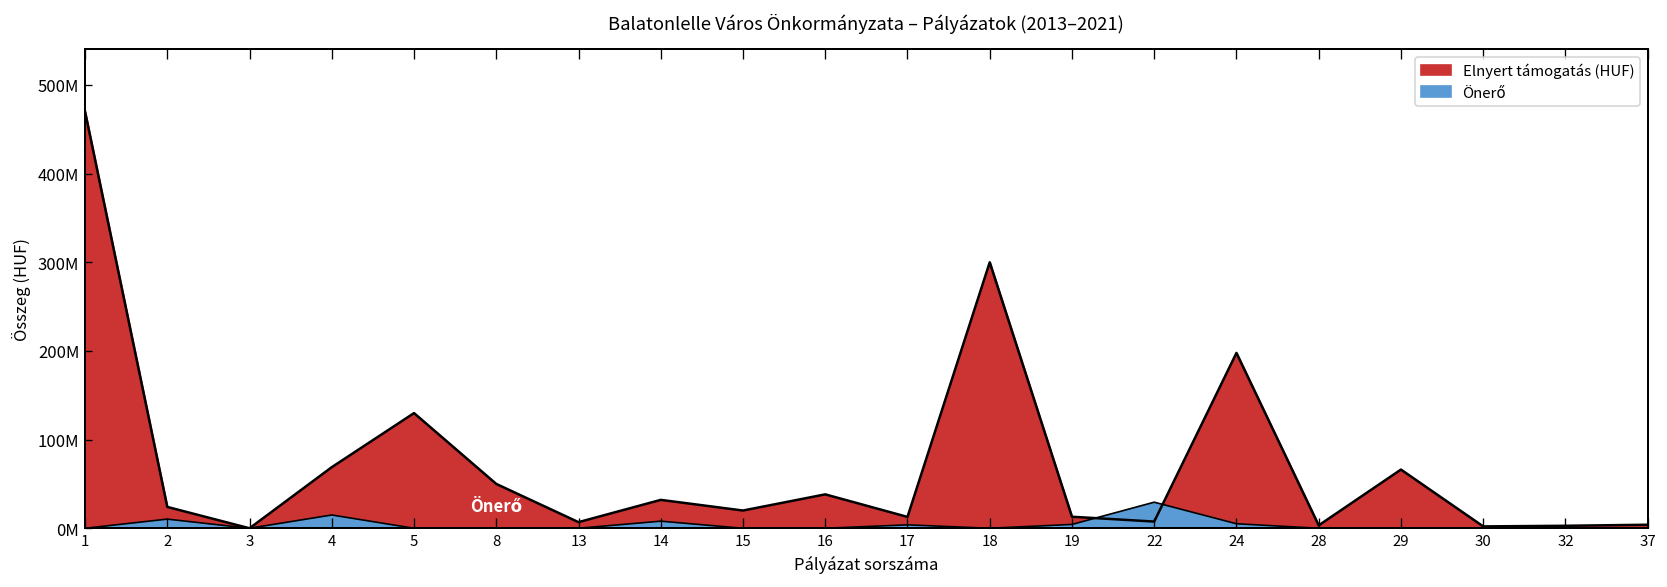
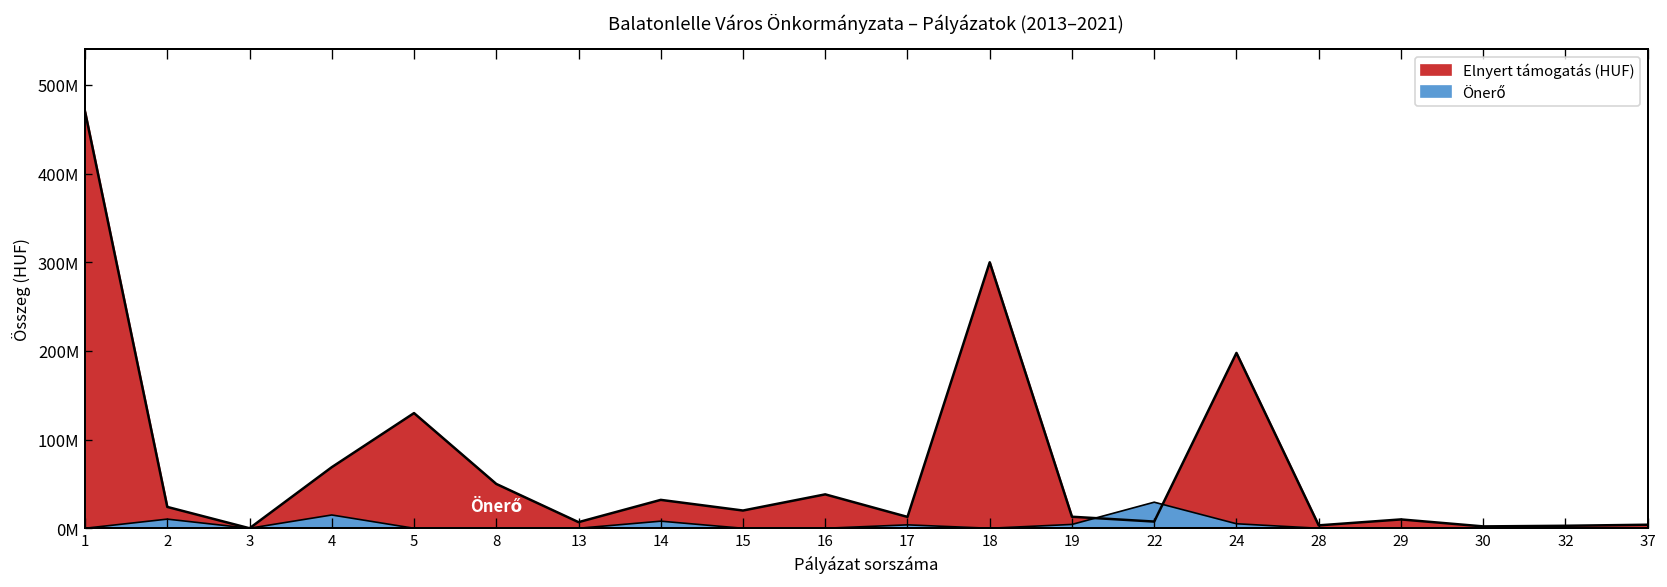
Elnyert támogatás (HUF), 29: 70000000 -> 10000000
